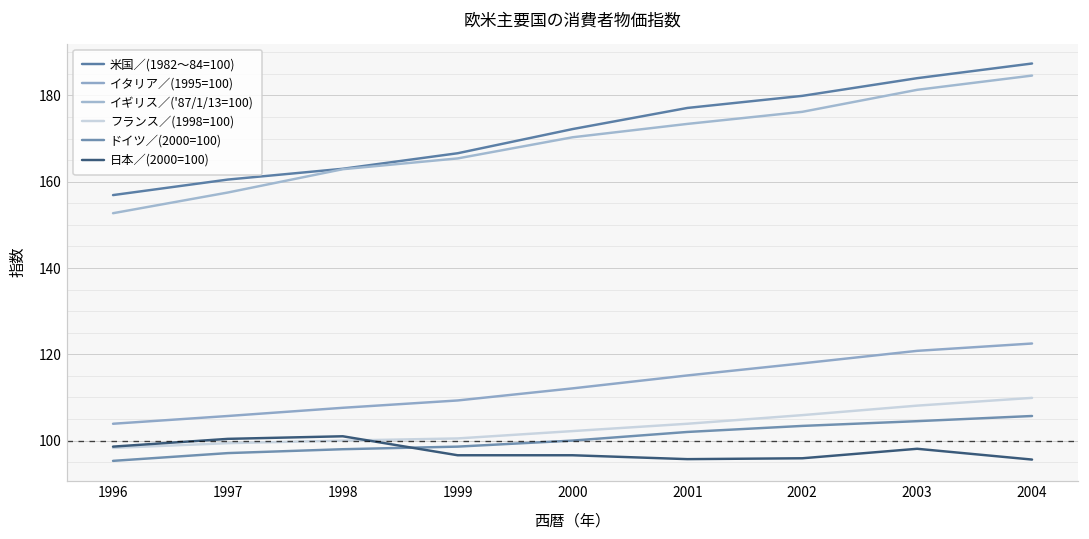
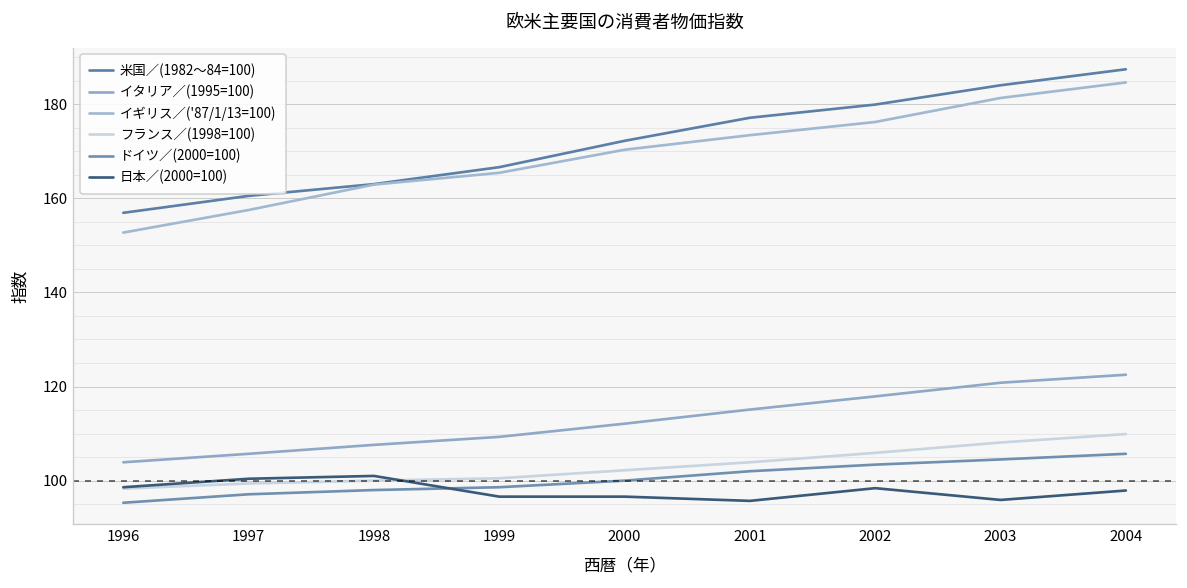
日本／(2000=100), 2002: 96 -> 98
日本／(2000=100), 2003: 98 -> 96
日本／(2000=100), 2004: 96 -> 98
